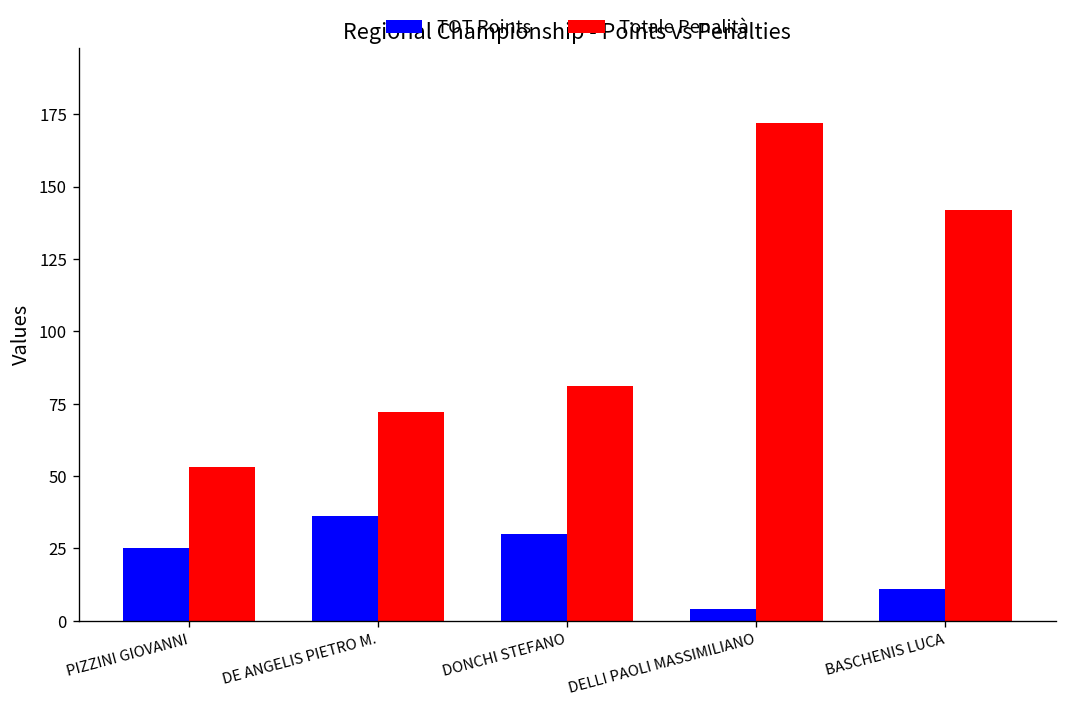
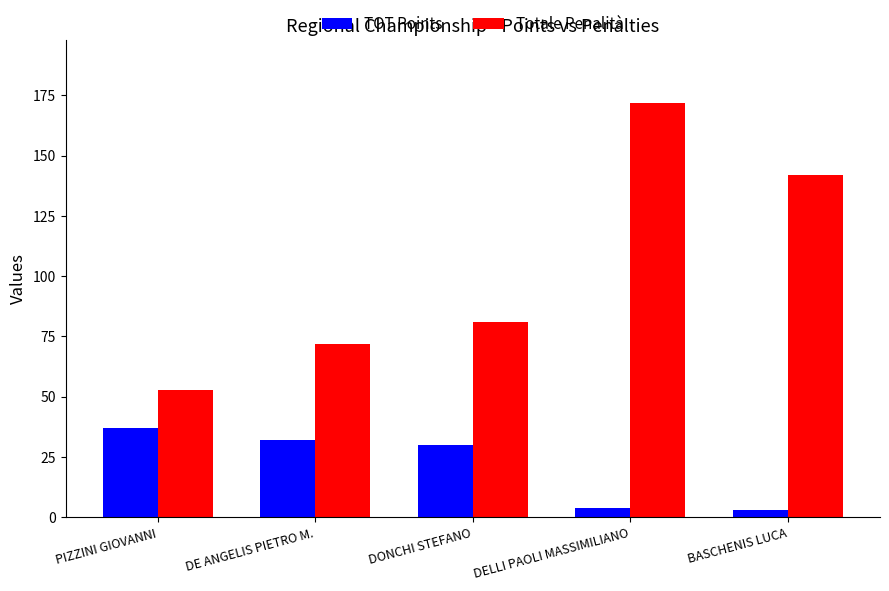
TOT Points, PIZZINI GIOVANNI: 25 -> 37
TOT Points, DE ANGELIS PIETRO M.: 36 -> 32
TOT Points, BASCHENIS LUCA: 11 -> 3
